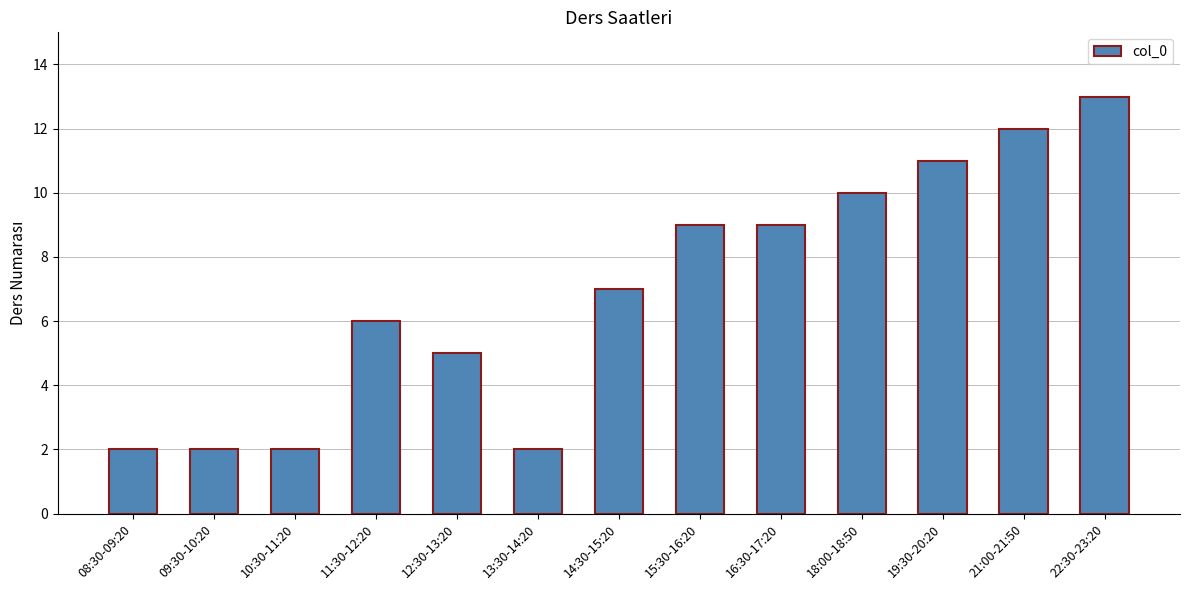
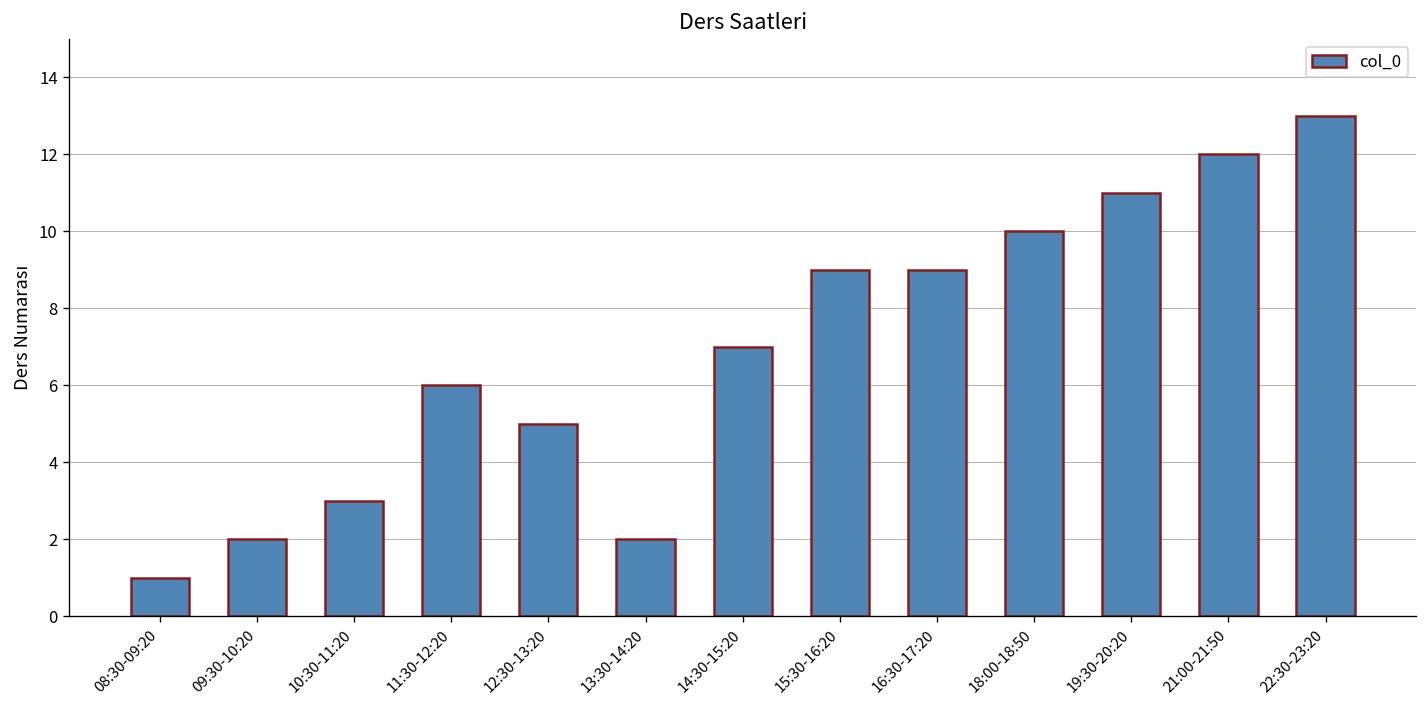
08:30-09:20: 2 -> 1
10:30-11:20: 2 -> 3
